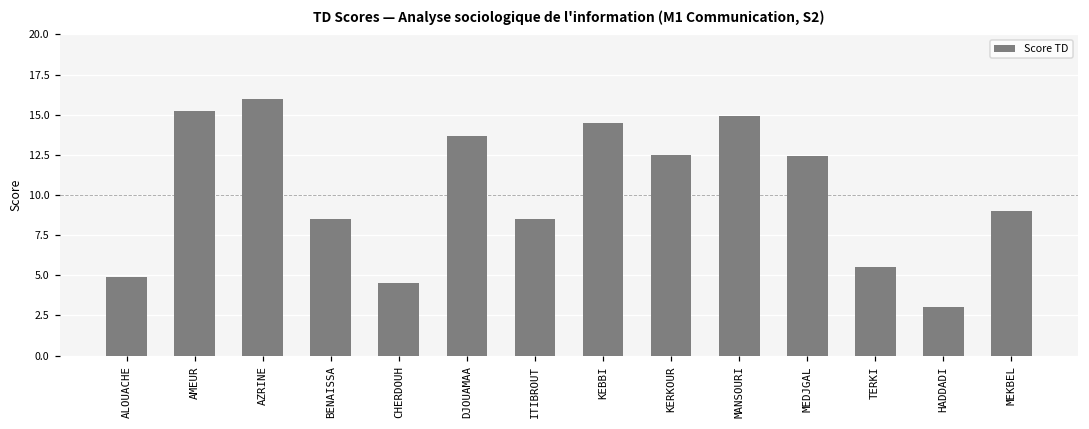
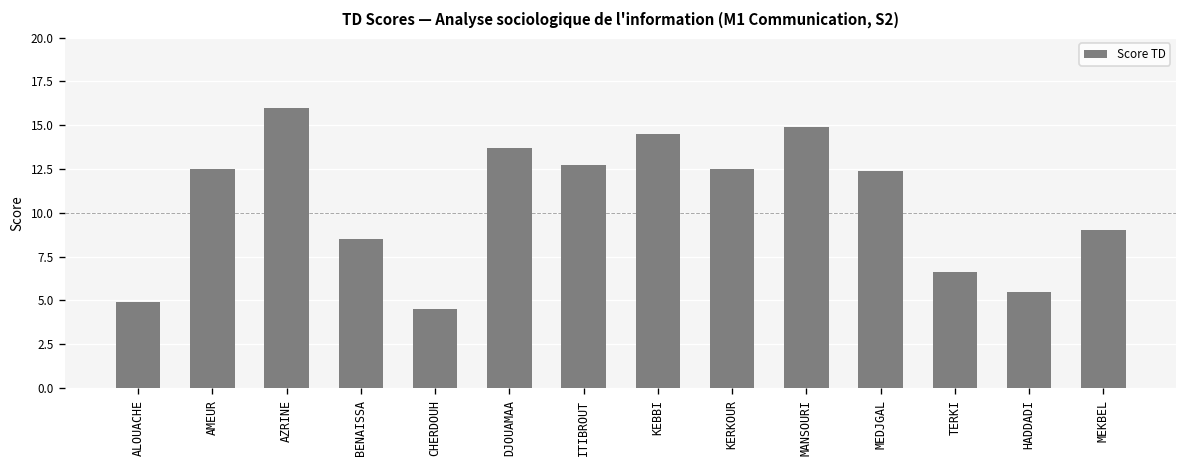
AMEUR: 15.2 -> 12.5
ITIBROUT: 8.5 -> 12.7
TERKI: 5.5 -> 6.6
HADDADI: 3.0 -> 5.5
